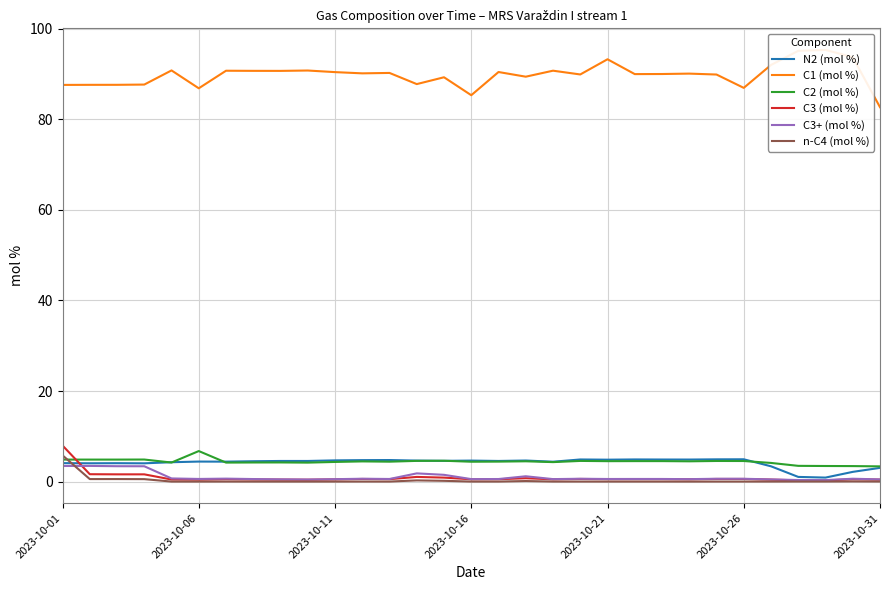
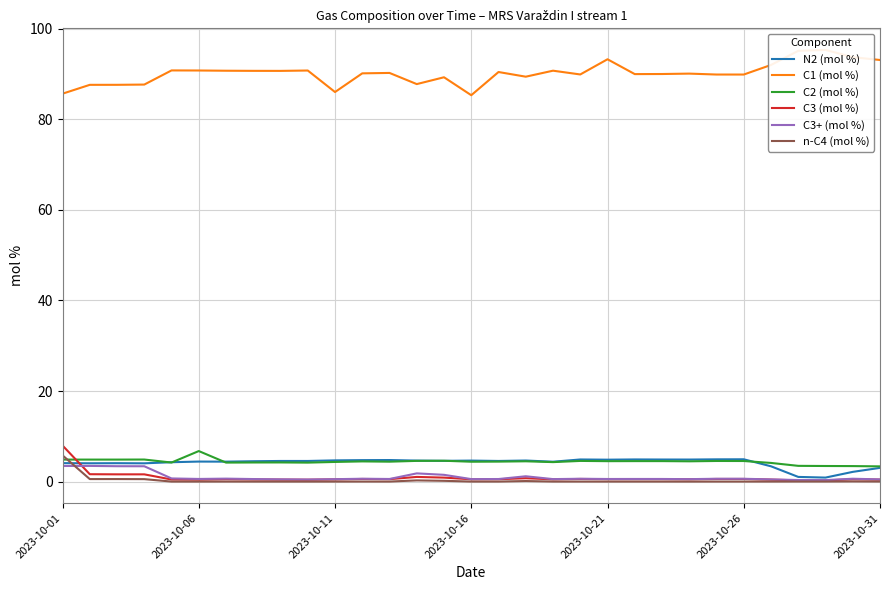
C1 (mol %), 2023-10-01: 88 -> 86
C1 (mol %), 2023-10-06: 87 -> 91
C1 (mol %), 2023-10-11: 90 -> 86
C1 (mol %), 2023-10-26: 87 -> 90
C1 (mol %), 2023-10-31: 83 -> 93
